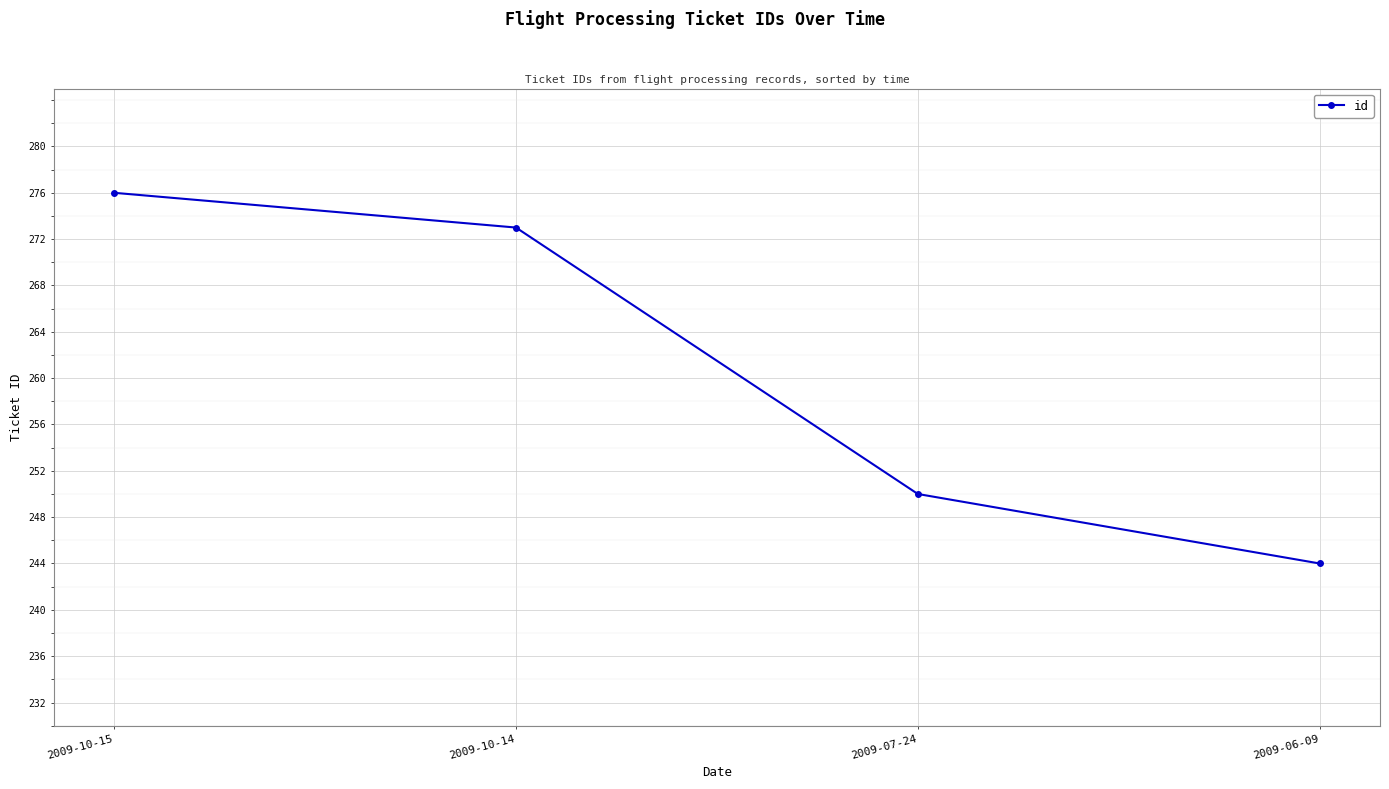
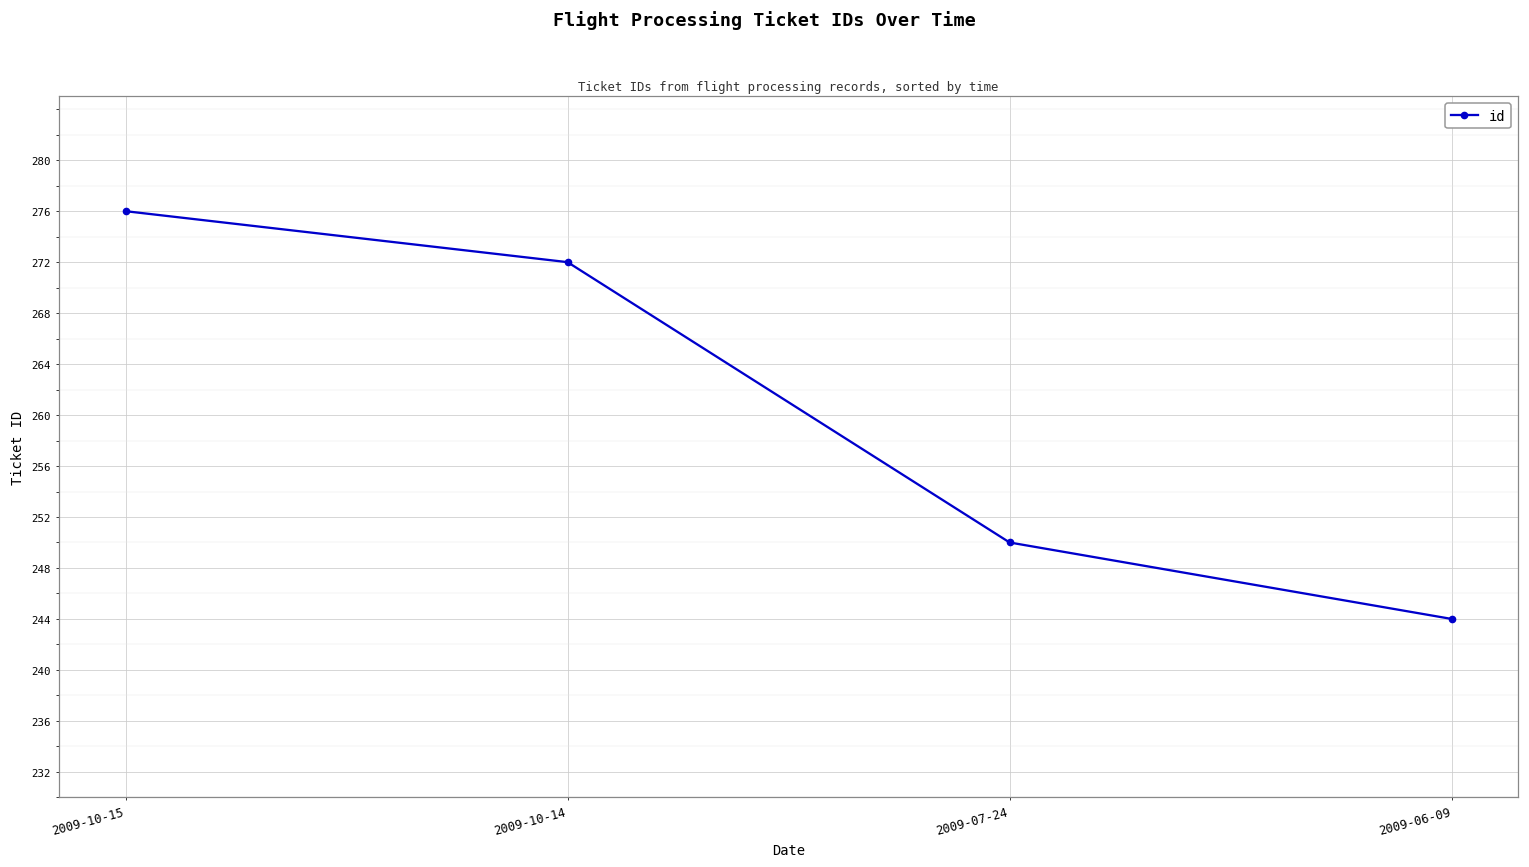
2009-10-14: 273 -> 272
